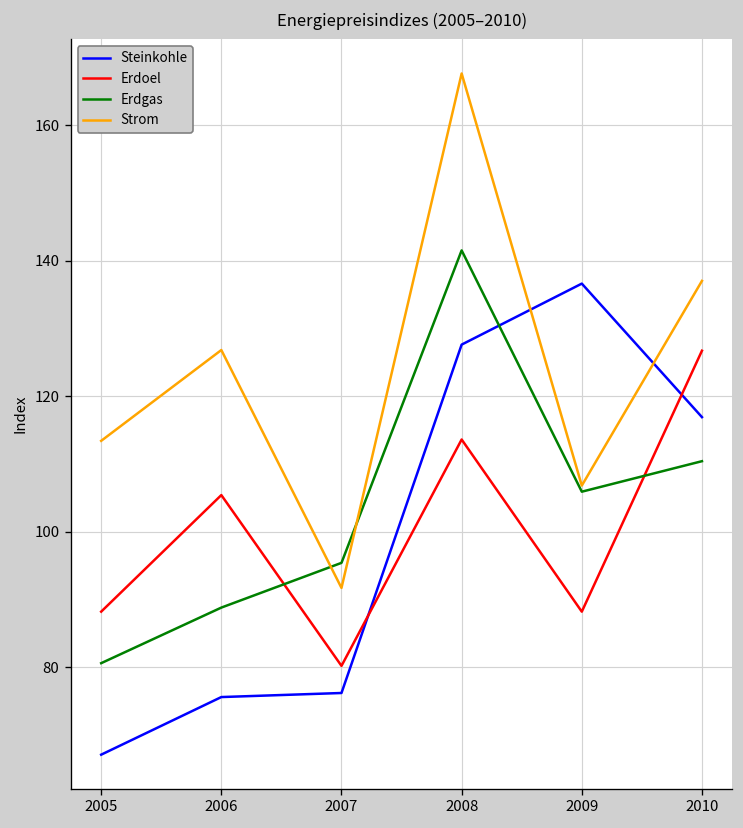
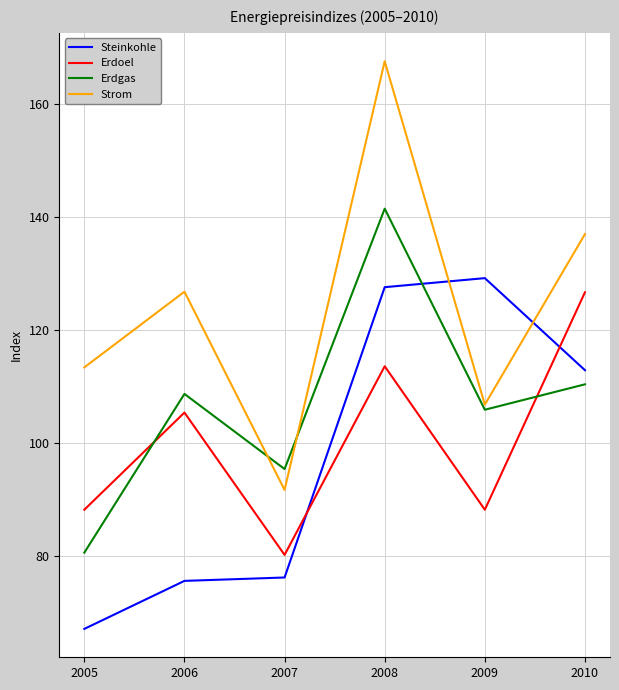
Erdgas, 2006: 89 -> 109
Steinkohle, 2009: 137 -> 129
Steinkohle, 2010: 117 -> 113
